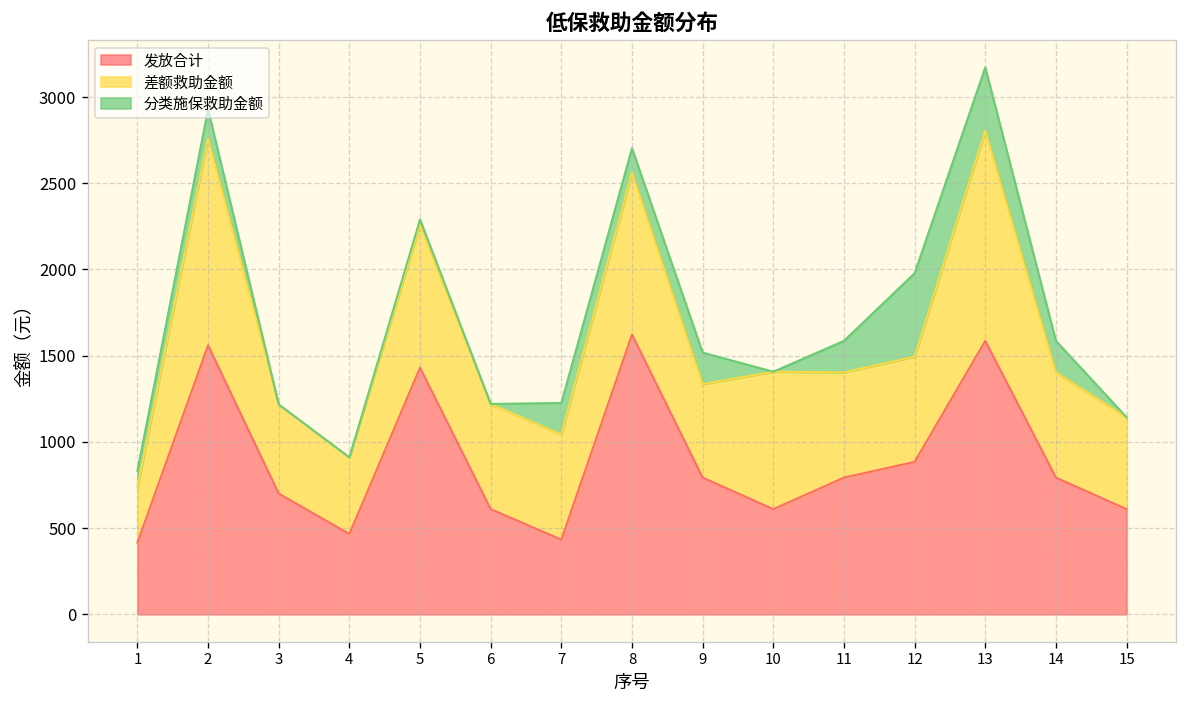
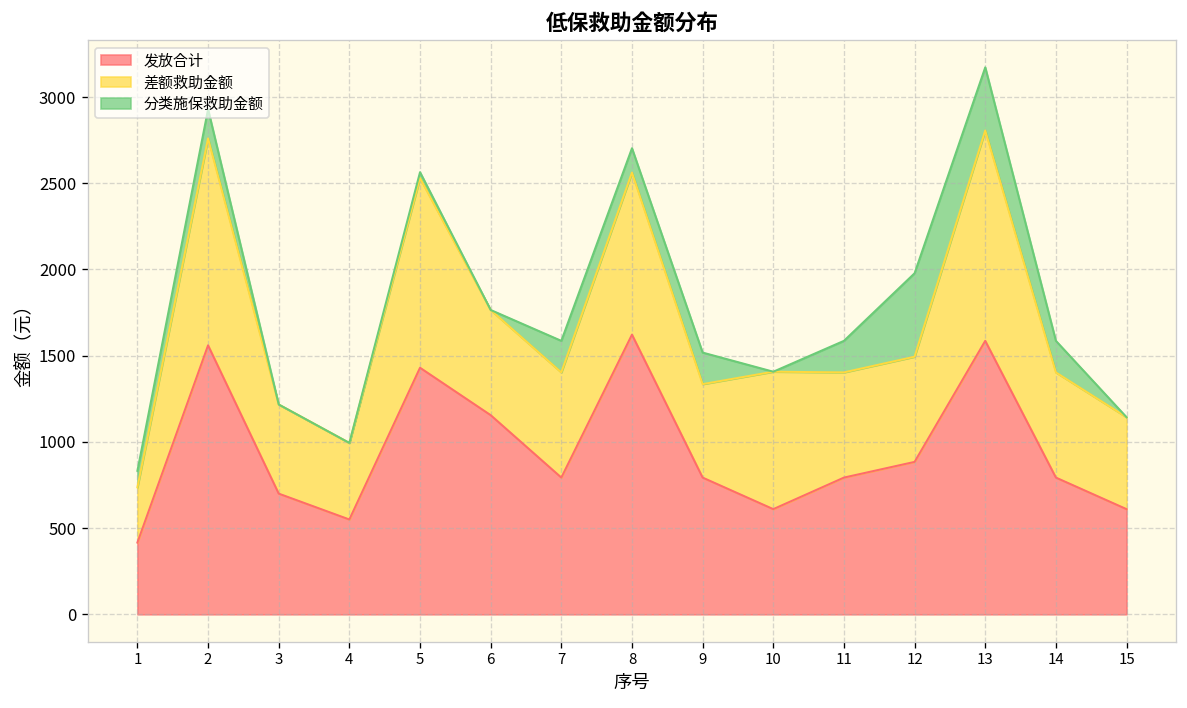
发放合计, 4: 470 -> 550
差额救助金额, 5: 830 -> 1100
发放合计, 6: 610 -> 1160
发放合计, 7: 430 -> 790
